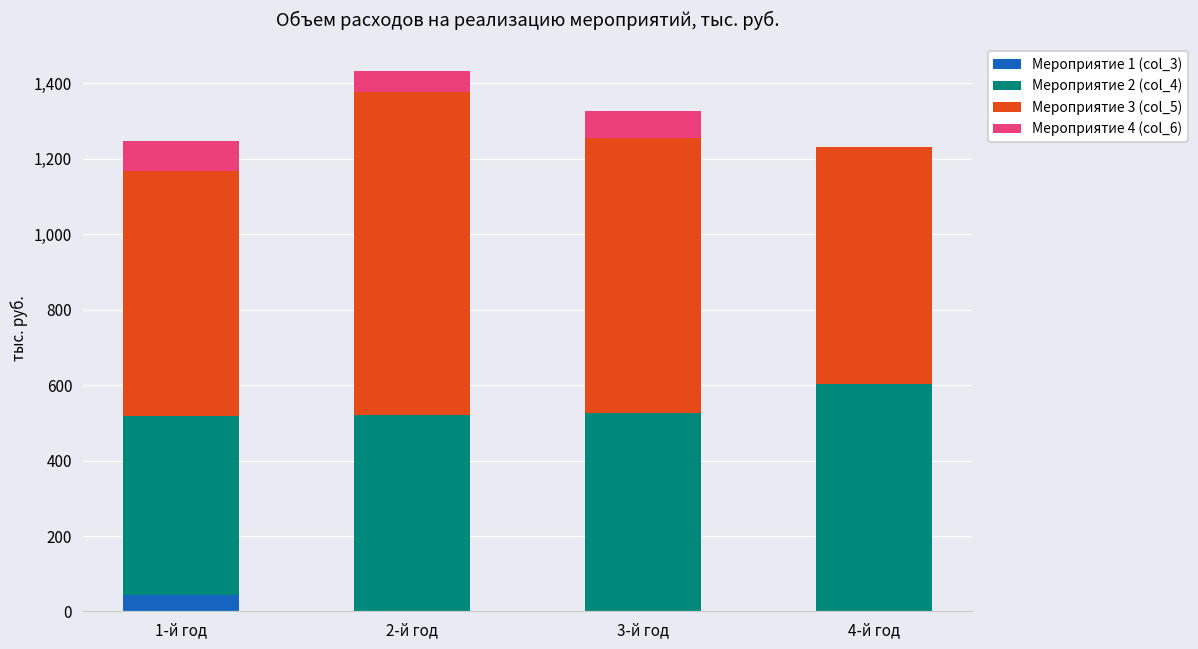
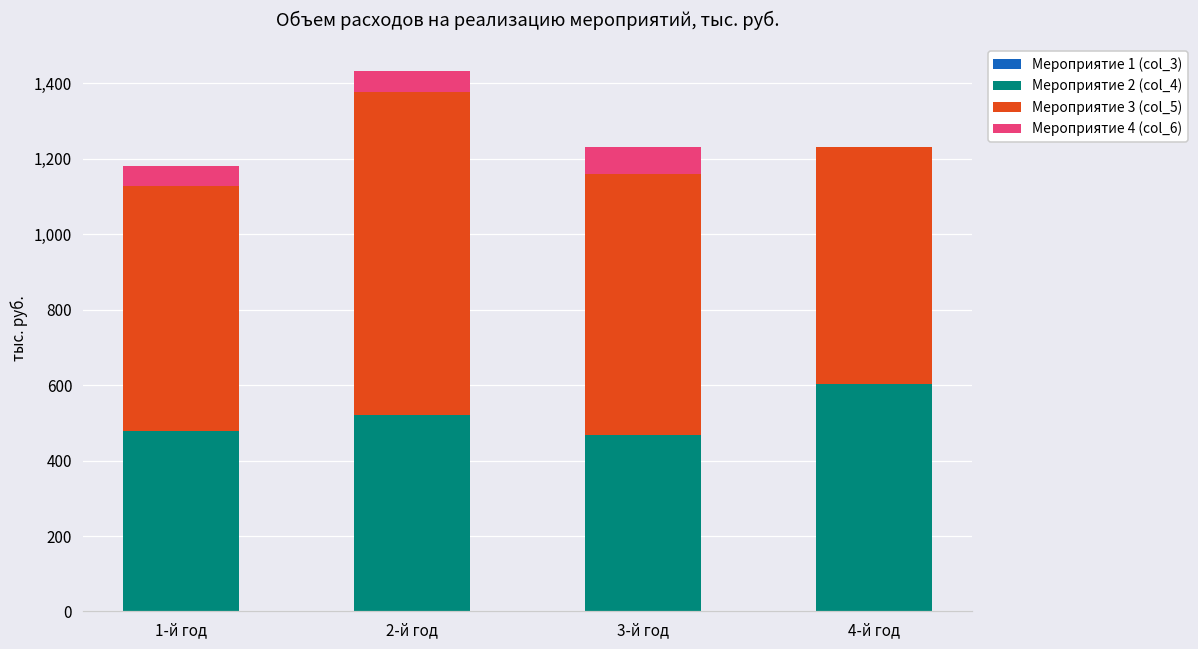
Мероприятие 1 (col_3), 1-й год: 40 -> 0
Мероприятие 4 (col_6), 1-й год: 80 -> 50
Мероприятие 2 (col_4), 3-й год: 530 -> 470
Мероприятие 3 (col_5), 3-й год: 730 -> 690
